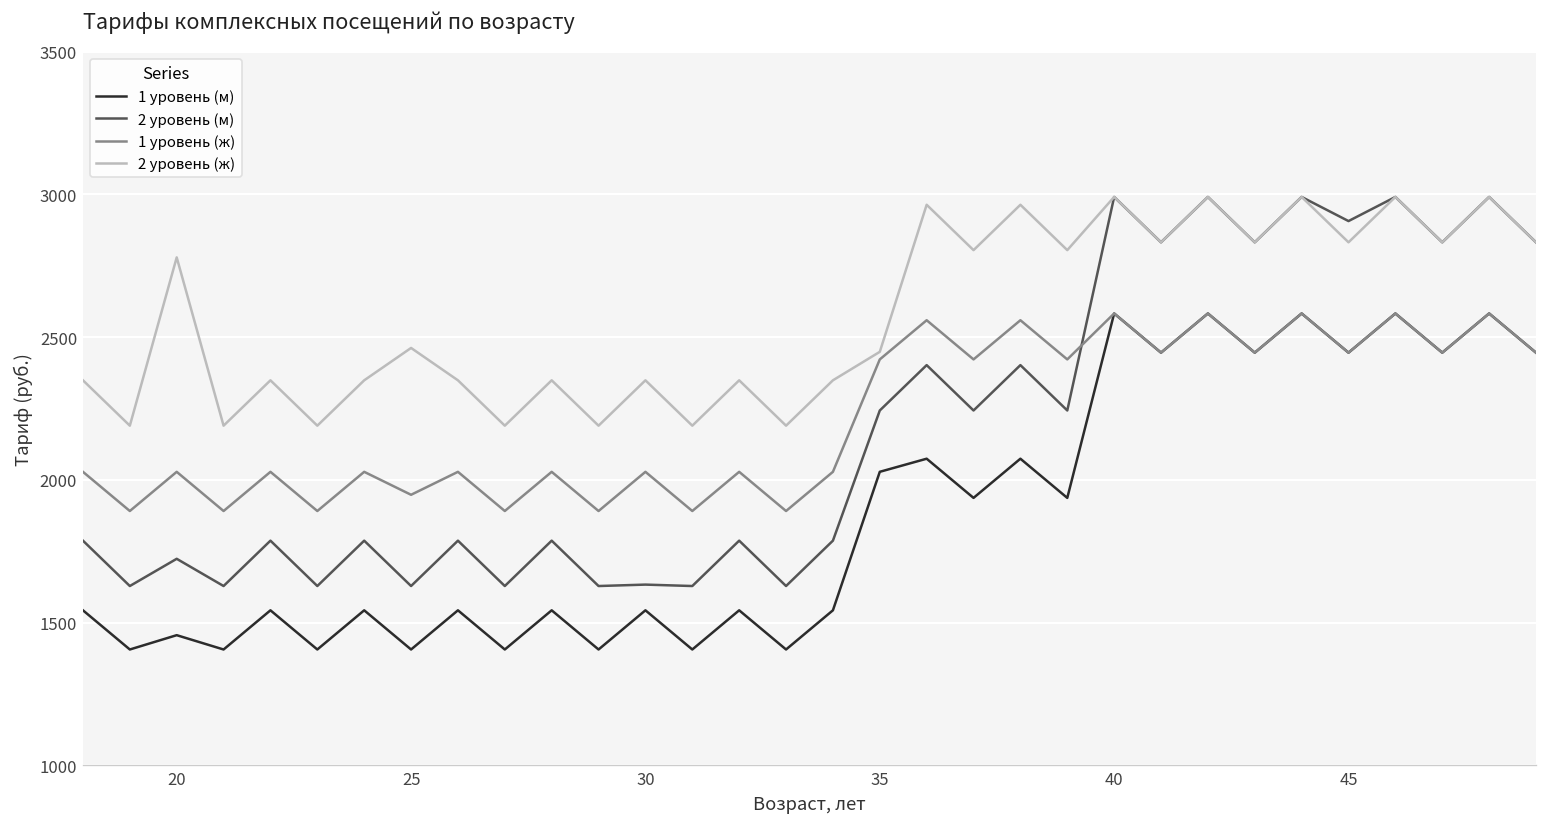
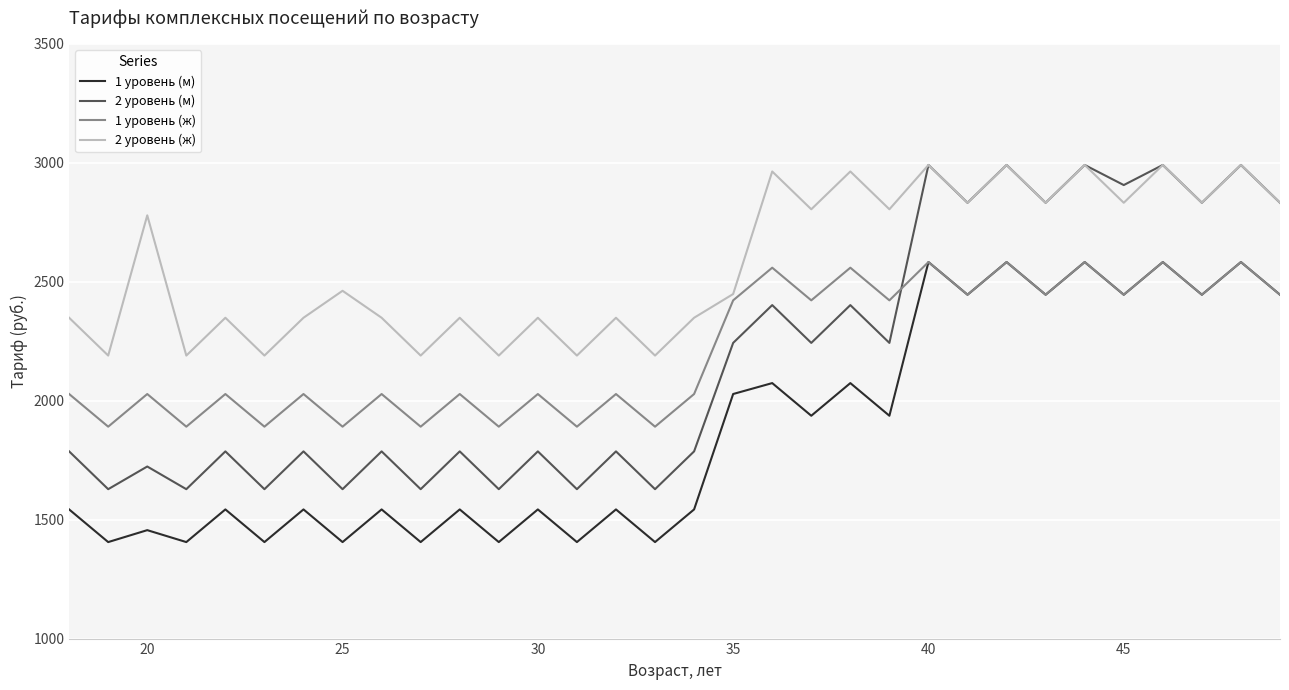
1 уровень (ж), 25: 1950 -> 1890
2 уровень (м), 30: 1630 -> 1790
